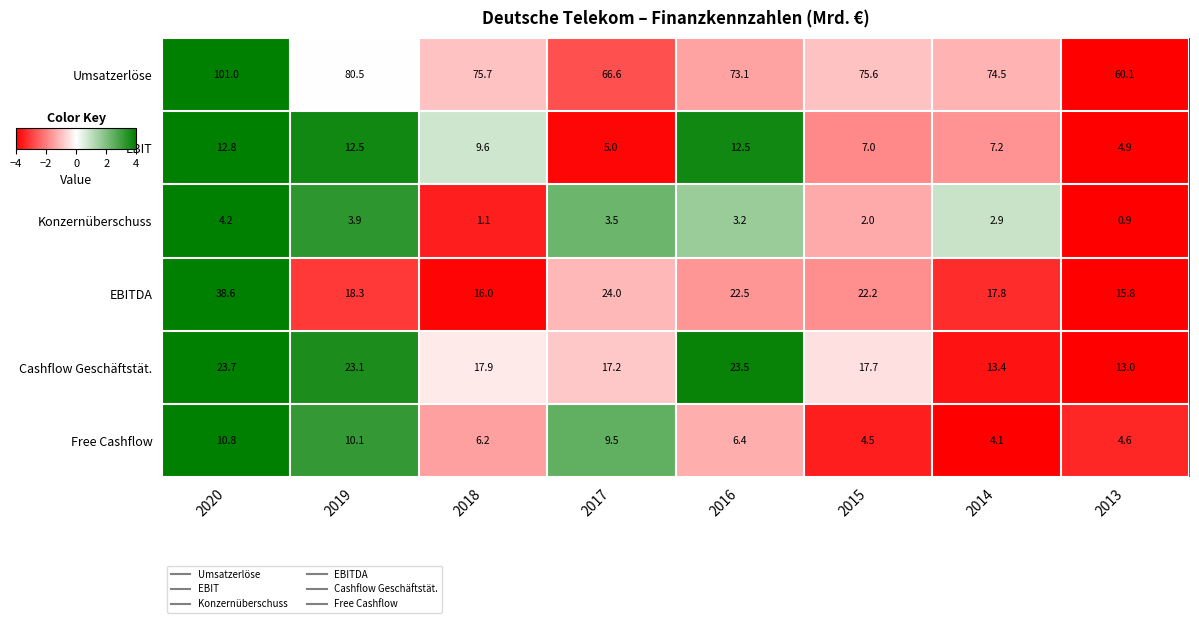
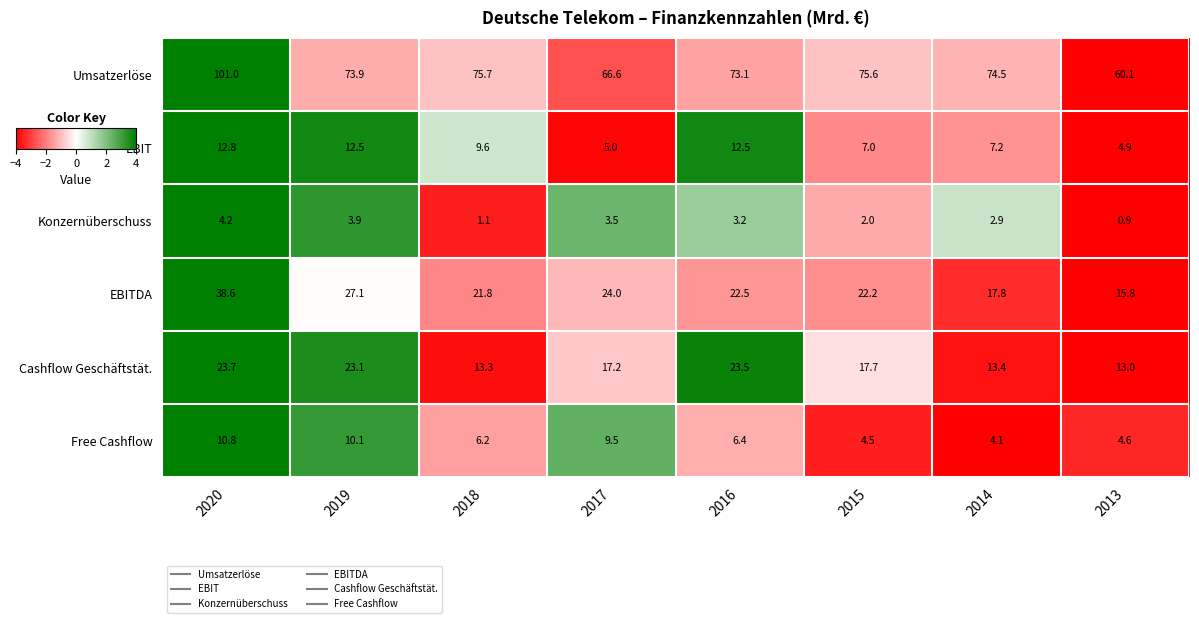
Umsatzerlöse, 2019: 80.5 -> 73.9
EBITDA, 2019: 18.3 -> 27.1
EBITDA, 2018: 16.0 -> 21.8
Cashflow Geschäftstät., 2018: 17.9 -> 13.3
